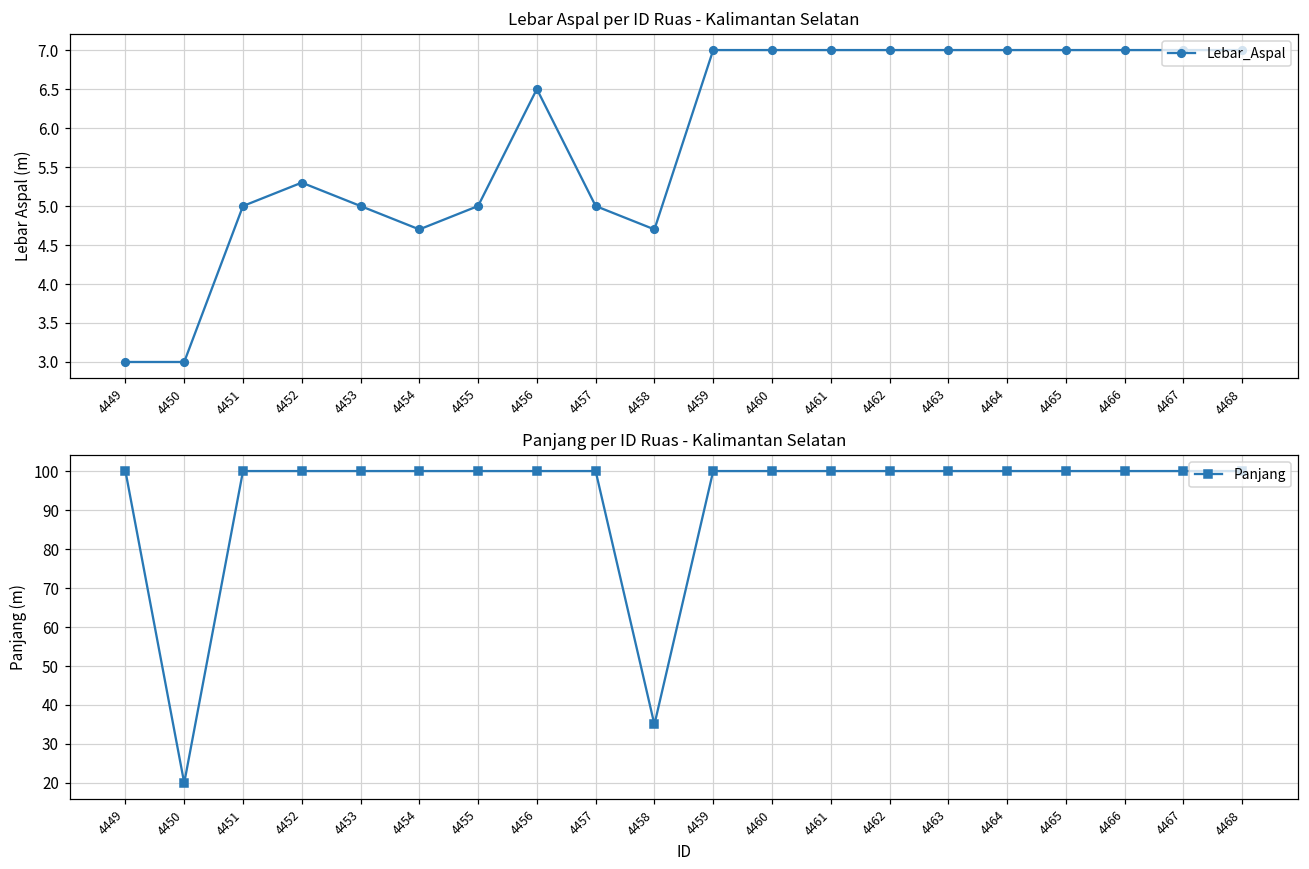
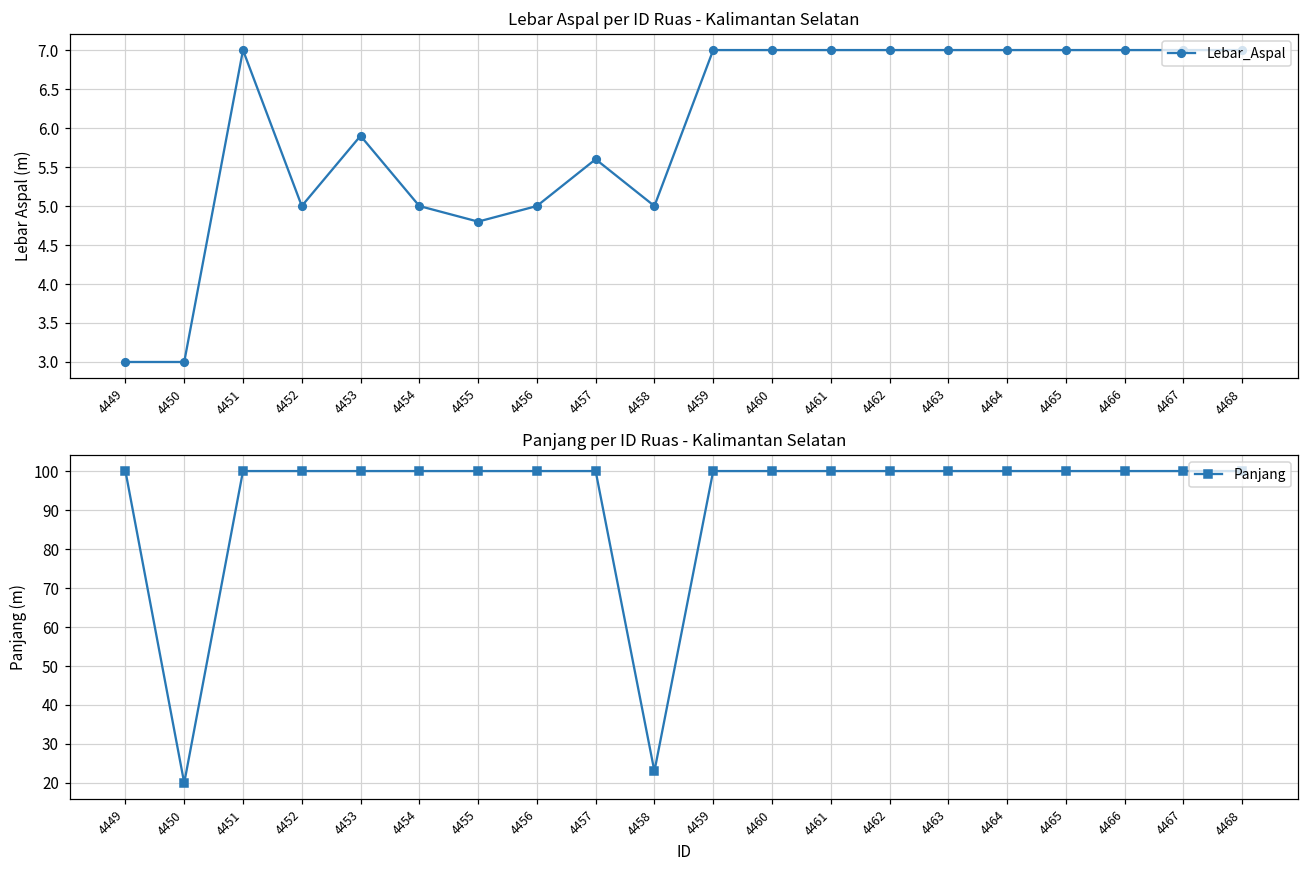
Lebar Aspal per ID Ruas - Kalimantan Selatan, 4451: 5 -> 7
Lebar Aspal per ID Ruas - Kalimantan Selatan, 4452: 5.3 -> 5.0
Lebar Aspal per ID Ruas - Kalimantan Selatan, 4453: 5.0 -> 5.9
Lebar Aspal per ID Ruas - Kalimantan Selatan, 4454: 4.7 -> 5.0
Lebar Aspal per ID Ruas - Kalimantan Selatan, 4455: 5.0 -> 4.8
Lebar Aspal per ID Ruas - Kalimantan Selatan, 4456: 6.5 -> 5.0
Lebar Aspal per ID Ruas - Kalimantan Selatan, 4457: 5.0 -> 5.6
Lebar Aspal per ID Ruas - Kalimantan Selatan, 4458: 4.7 -> 5.0
Panjang per ID Ruas - Kalimantan Selatan, 4458: 35 -> 23
